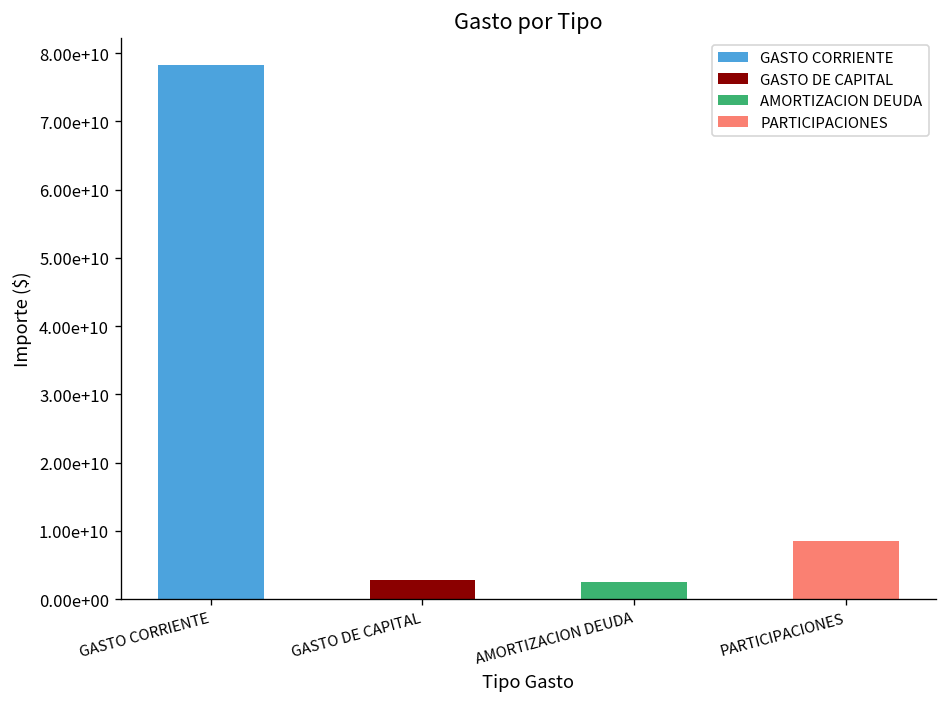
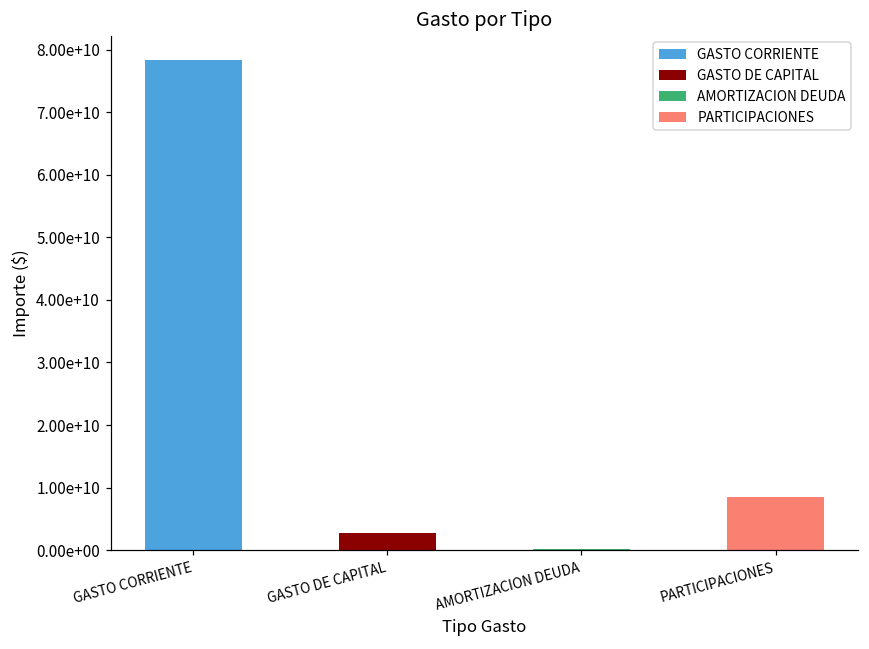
AMORTIZACION DEUDA: 3000000000 -> 0
